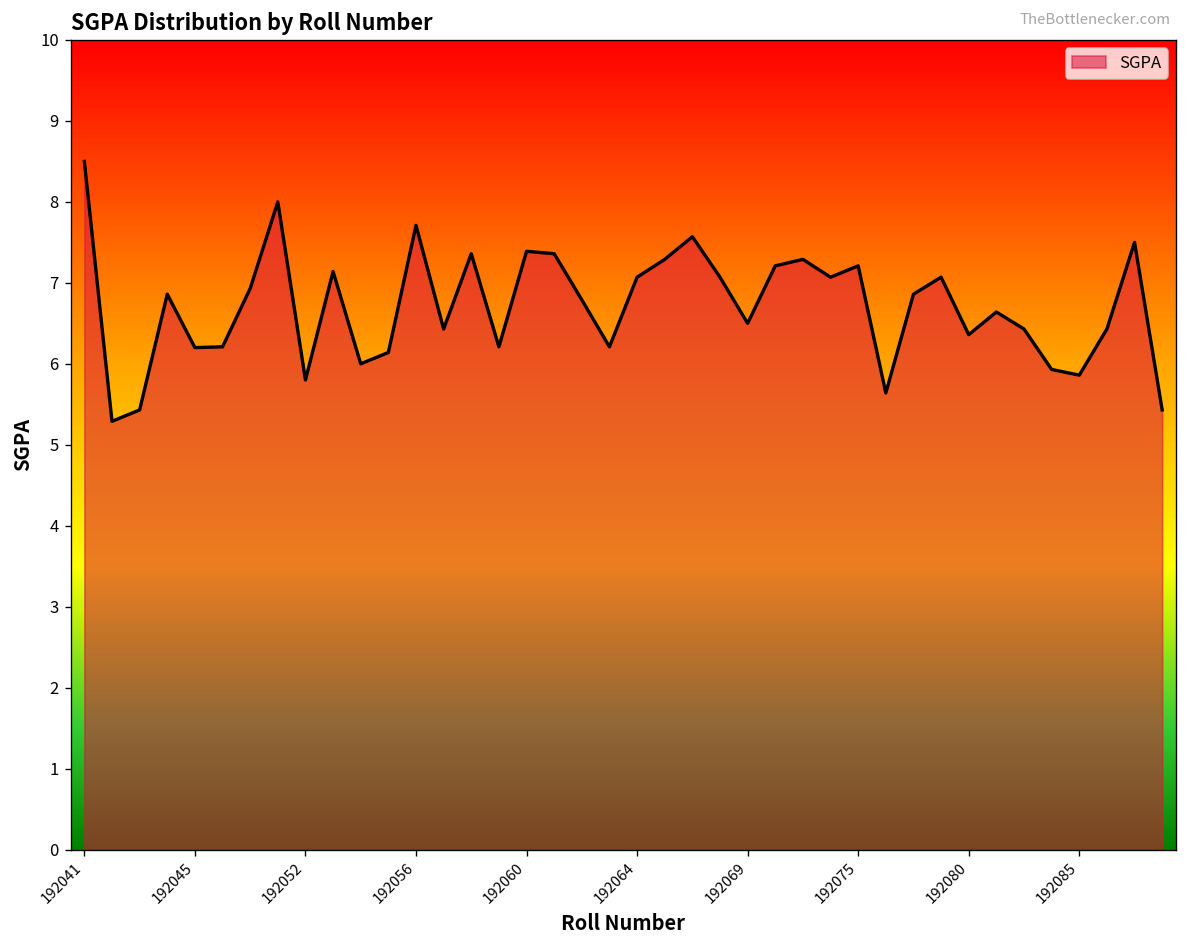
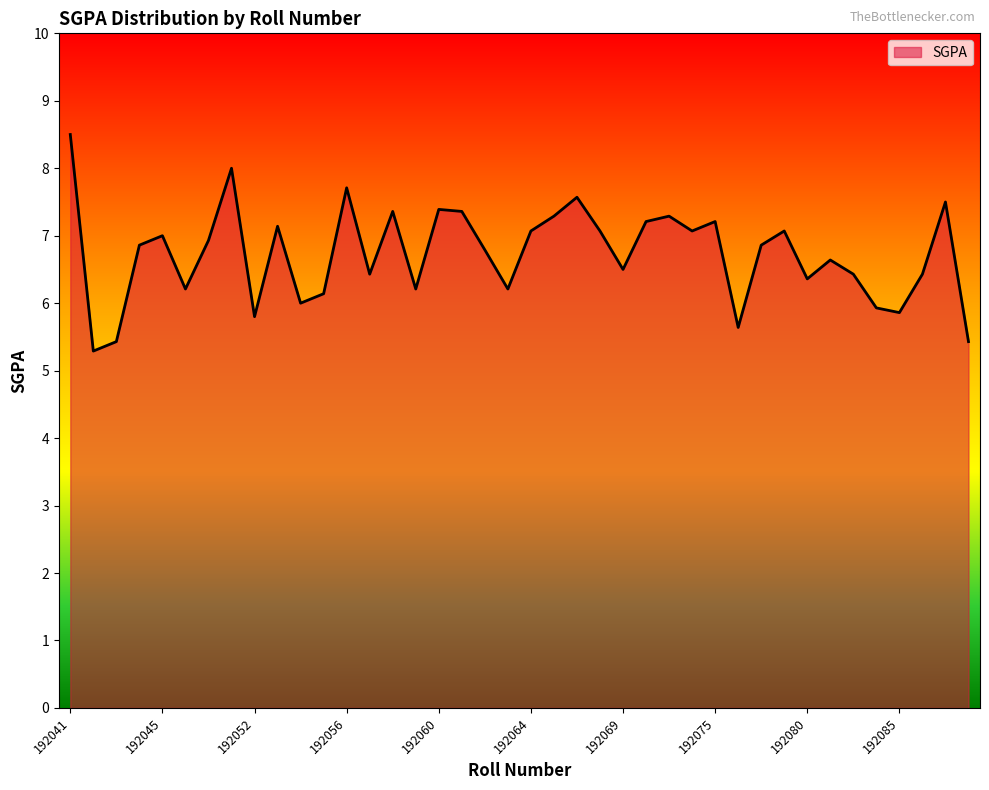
192045: 6.2 -> 7.0
